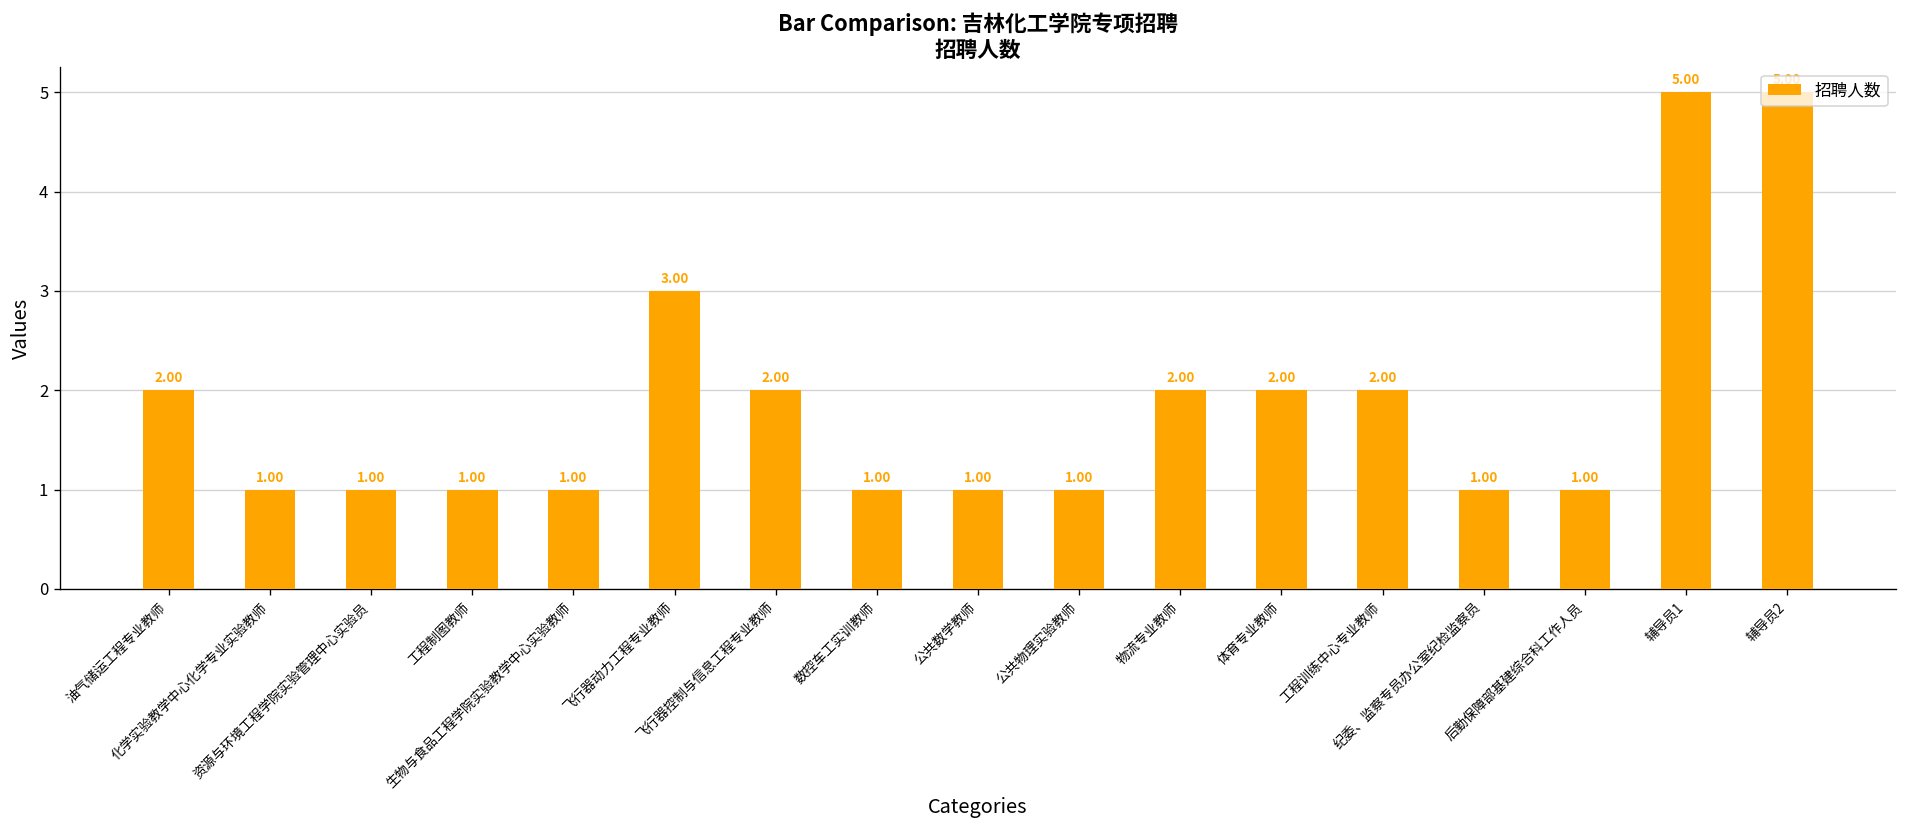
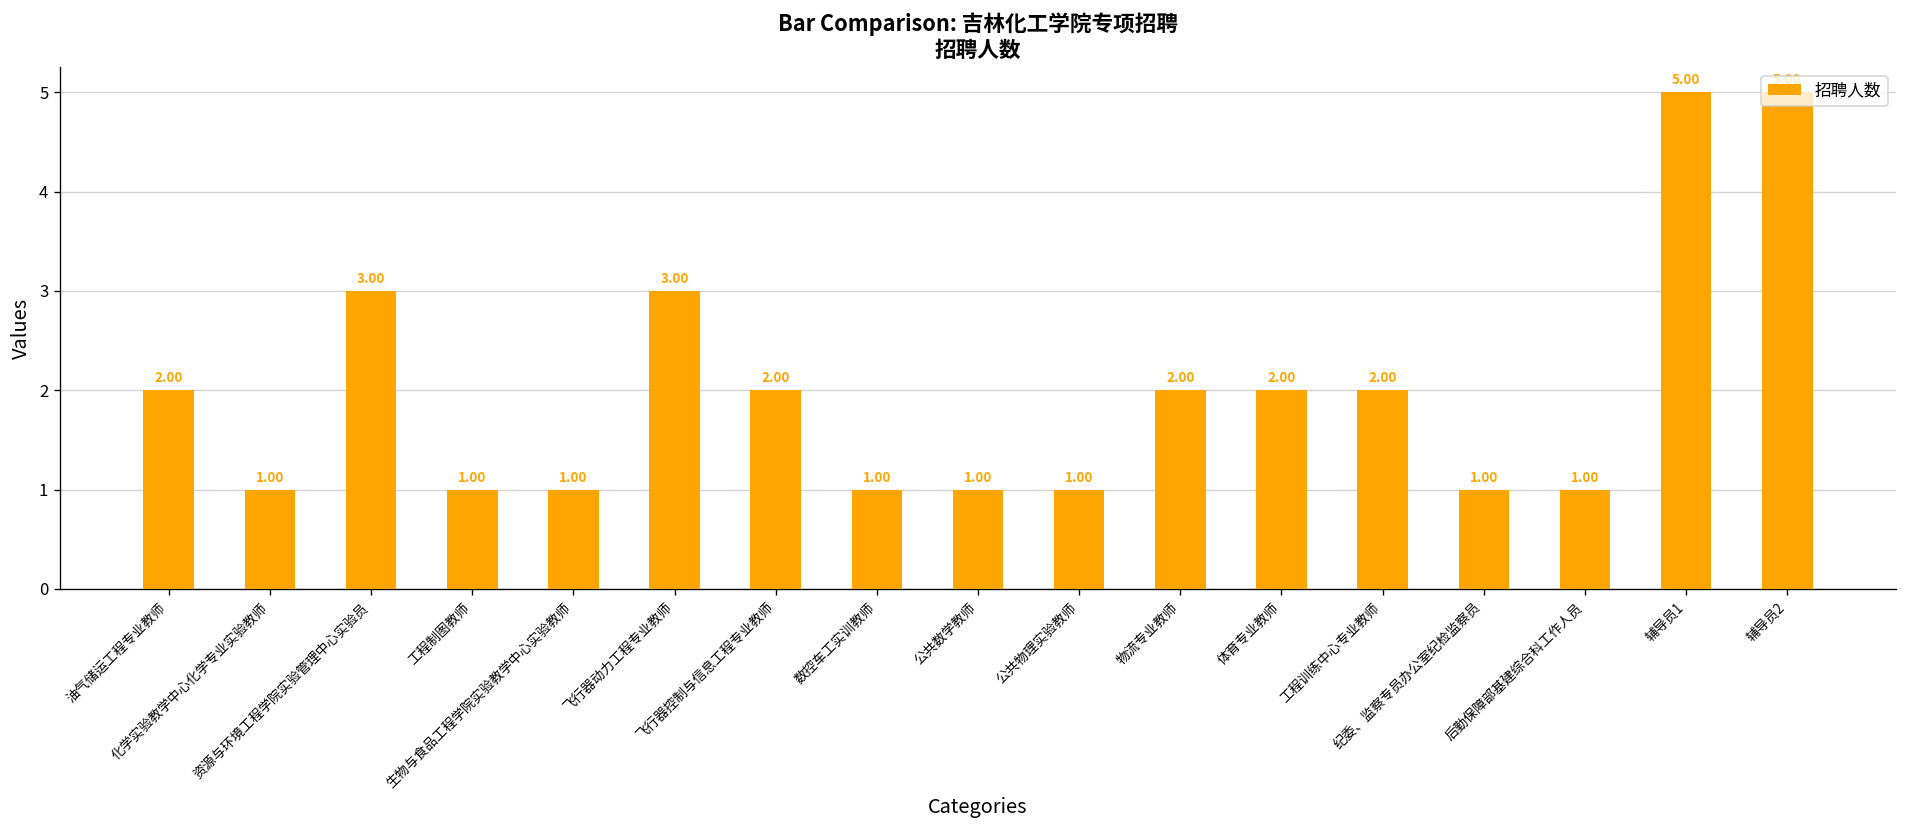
资源与环境工程学院实验管理中心实验员: 1.00 -> 3.00
